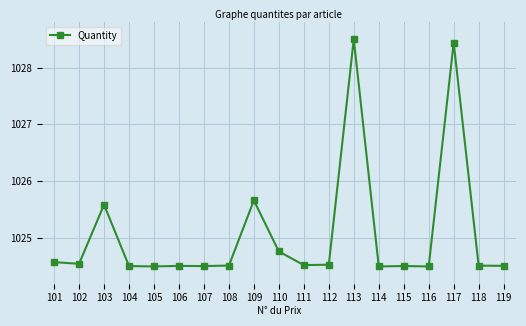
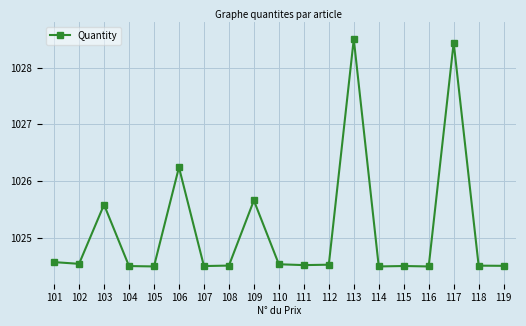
106: 1024.5 -> 1026.2
110: 1024.8 -> 1024.5
